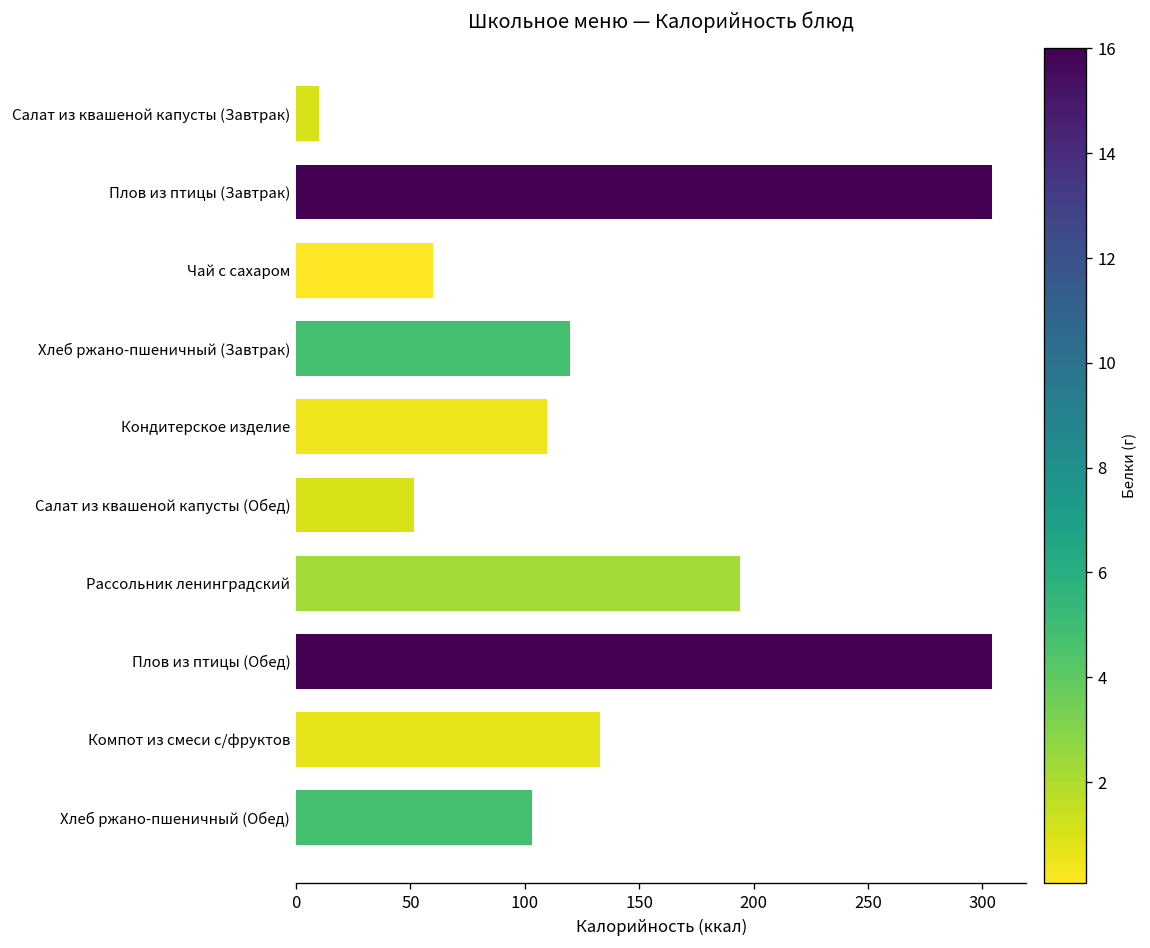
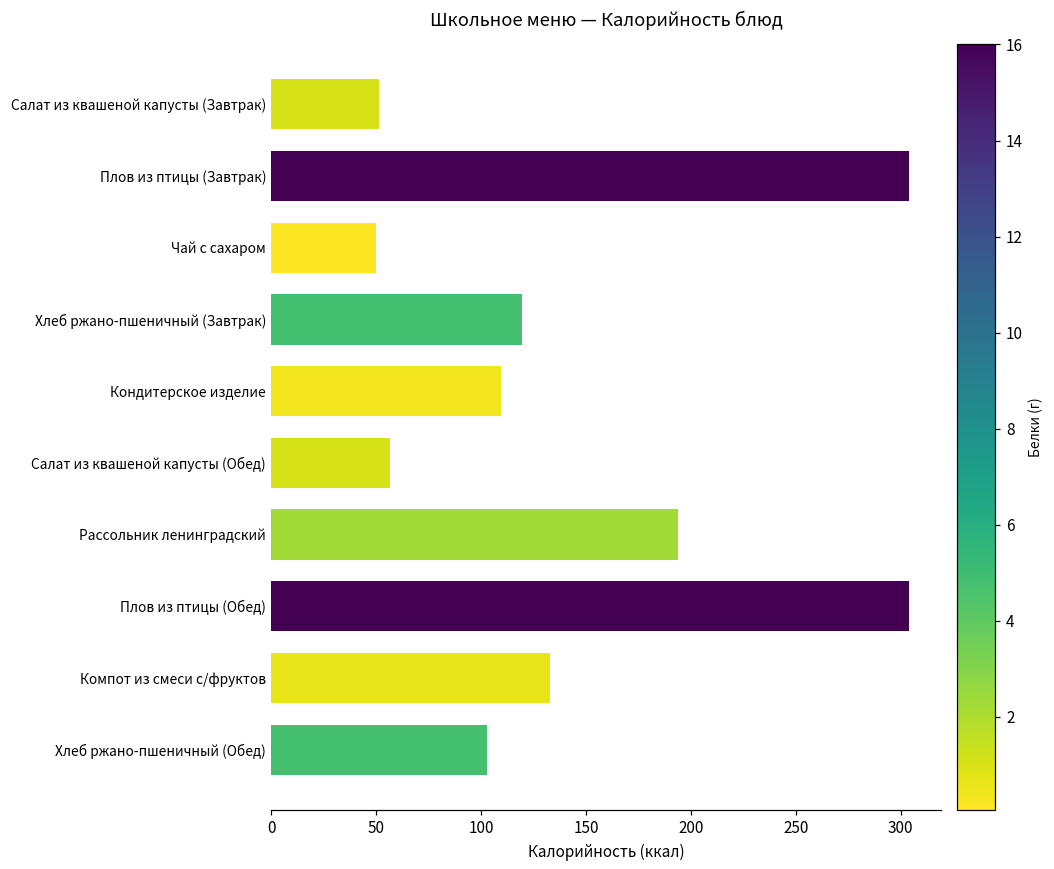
Салат из квашеной капусты (Завтрак): 10 -> 51
Чай с сахаром: 60 -> 50
Салат из квашеной капусты (Обед): 51 -> 57
